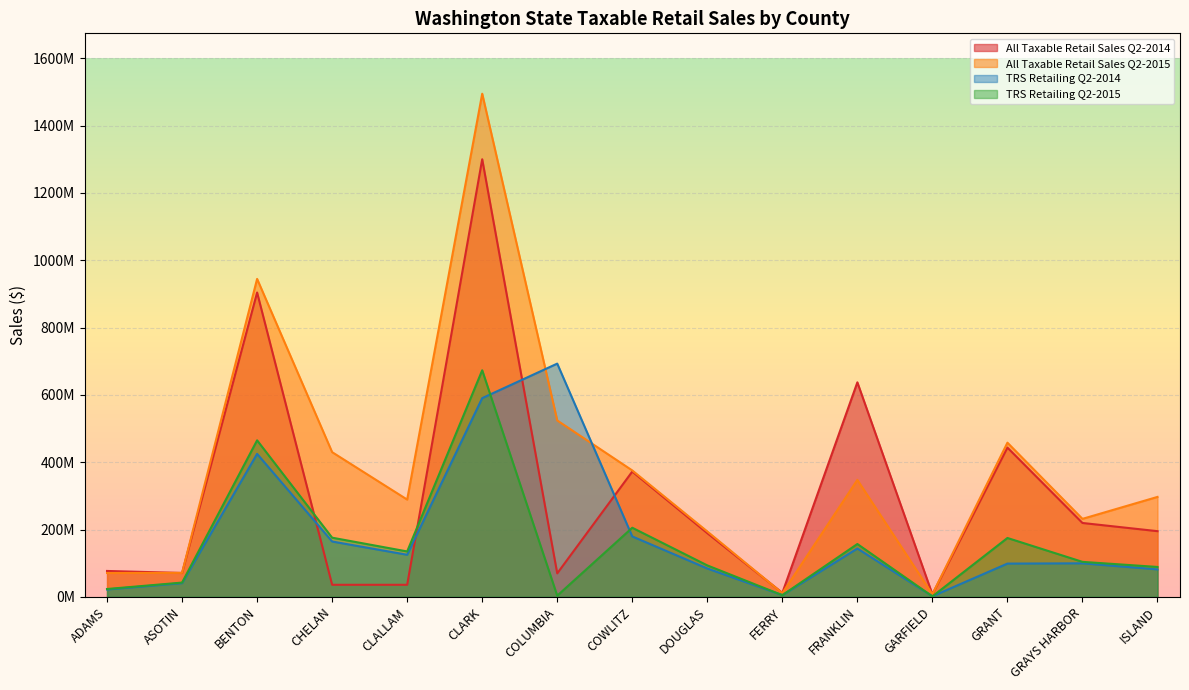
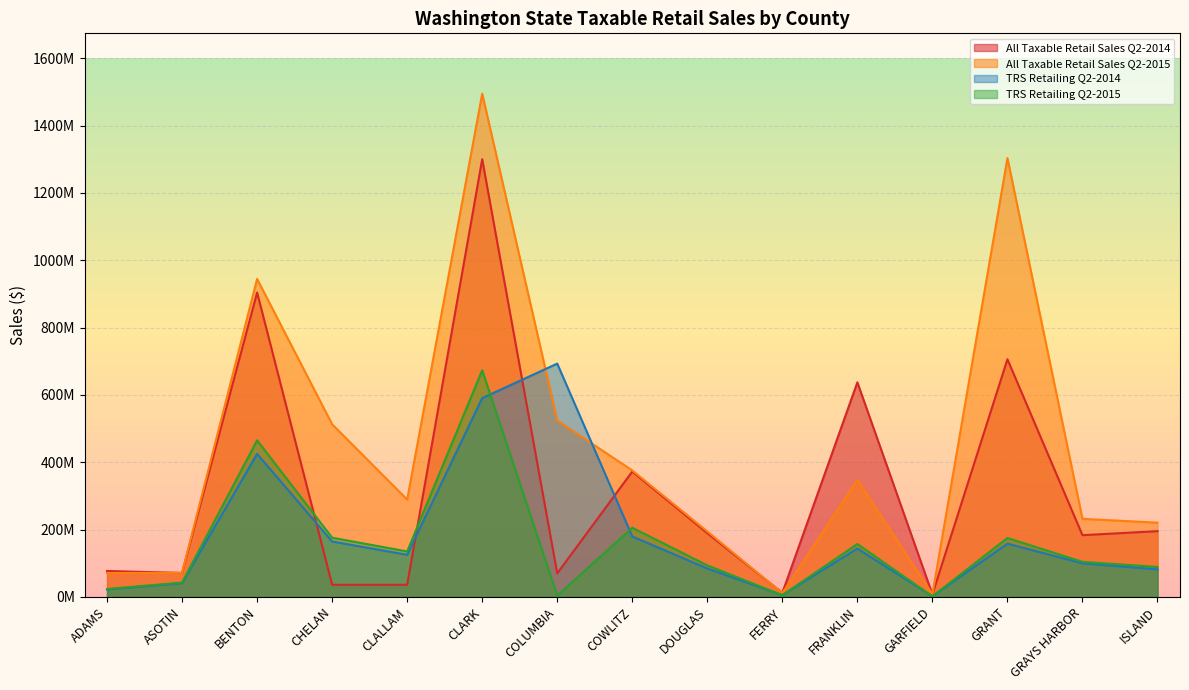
All Taxable Retail Sales Q2-2015, CHELAN: 430000000 -> 510000000
All Taxable Retail Sales Q2-2014, GRANT: 440000000 -> 710000000
All Taxable Retail Sales Q2-2015, GRANT: 460000000 -> 1300000000
TRS Retailing Q2-2014, GRANT: 100000000 -> 160000000
All Taxable Retail Sales Q2-2014, GRAYS HARBOR: 220000000 -> 180000000
All Taxable Retail Sales Q2-2015, ISLAND: 300000000 -> 220000000
